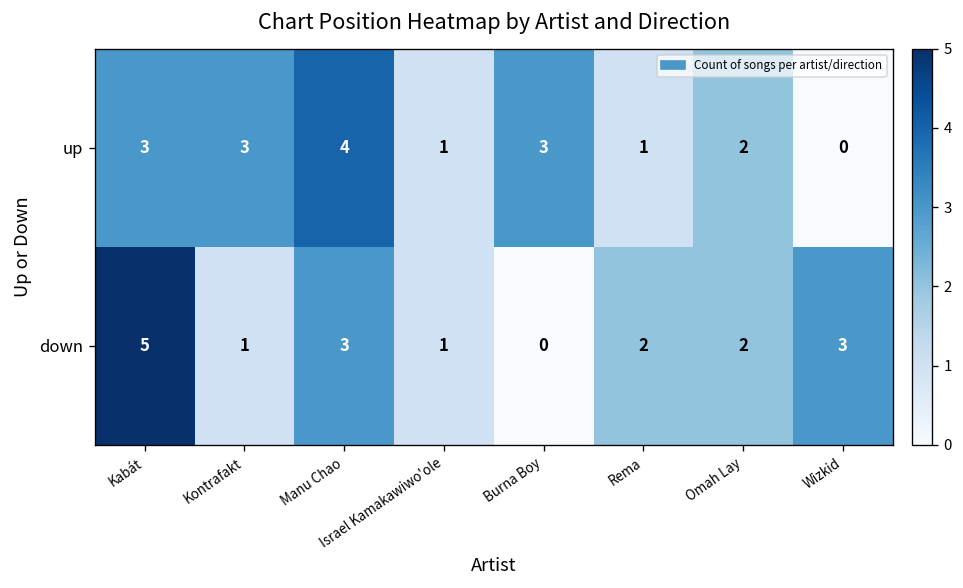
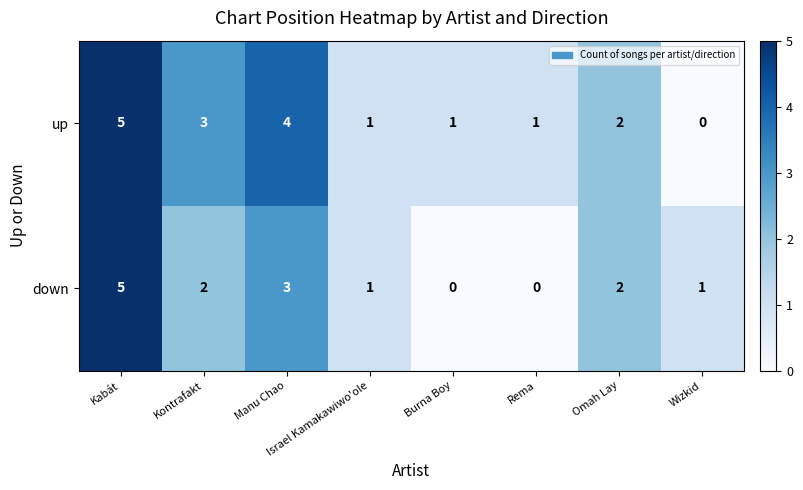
up, Kabát: 3 -> 5
up, Burna Boy: 3 -> 1
down, Kontrafakt: 1 -> 2
down, Rema: 2 -> 0
down, Wizkid: 3 -> 1
